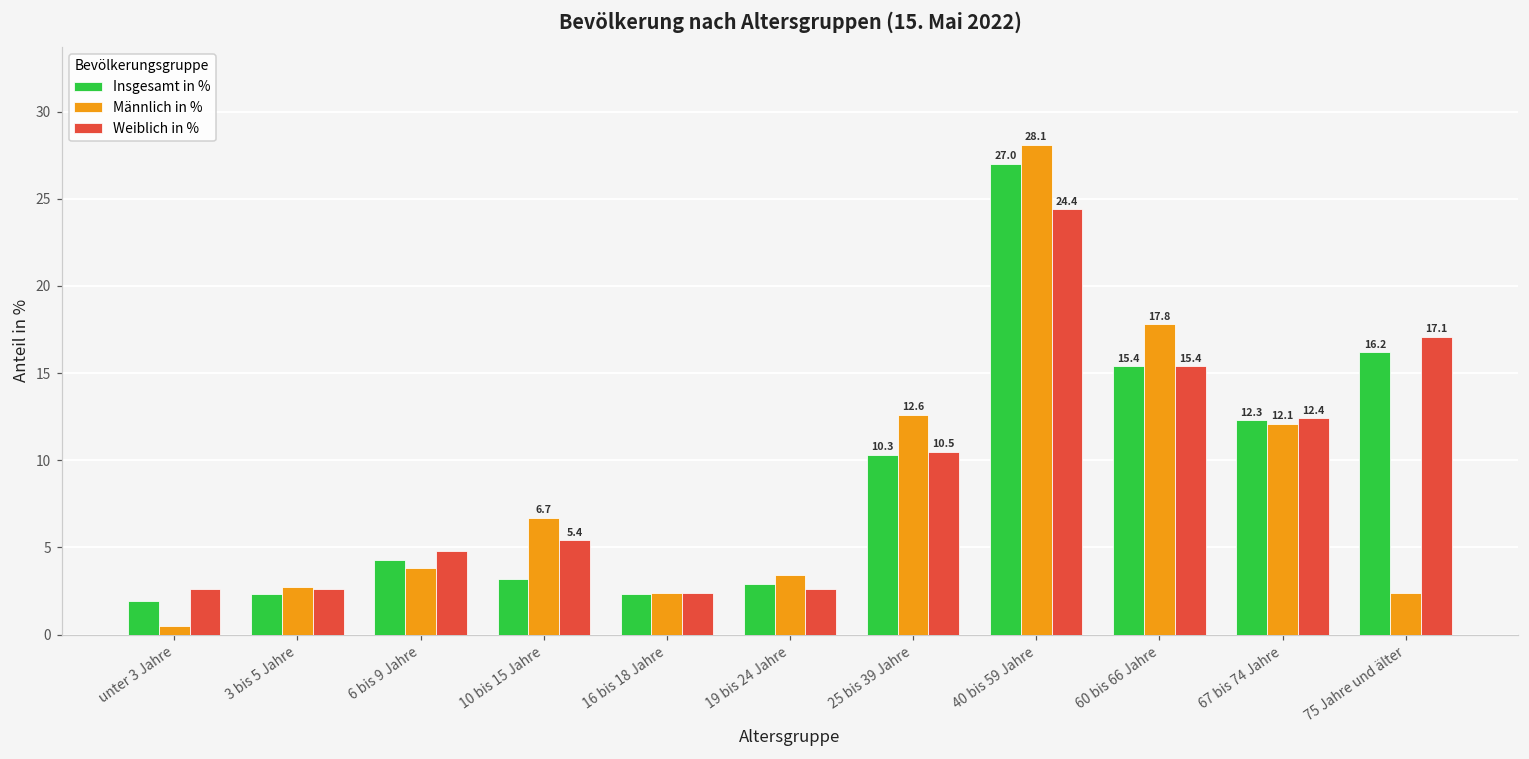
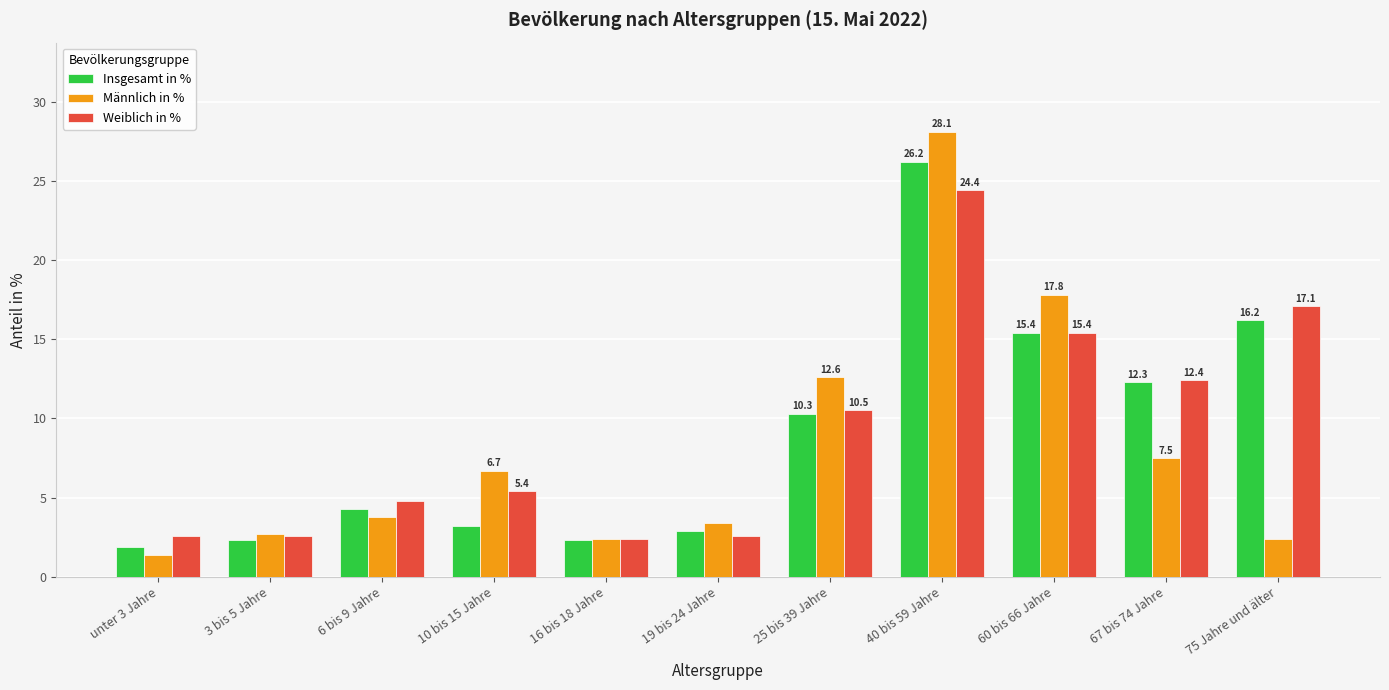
Männlich in %, unter 3 Jahre: 0.5 -> 1.4
Insgesamt in %, 40 bis 59 Jahre: 27.0 -> 26.2
Männlich in %, 67 bis 74 Jahre: 12.1 -> 7.5
